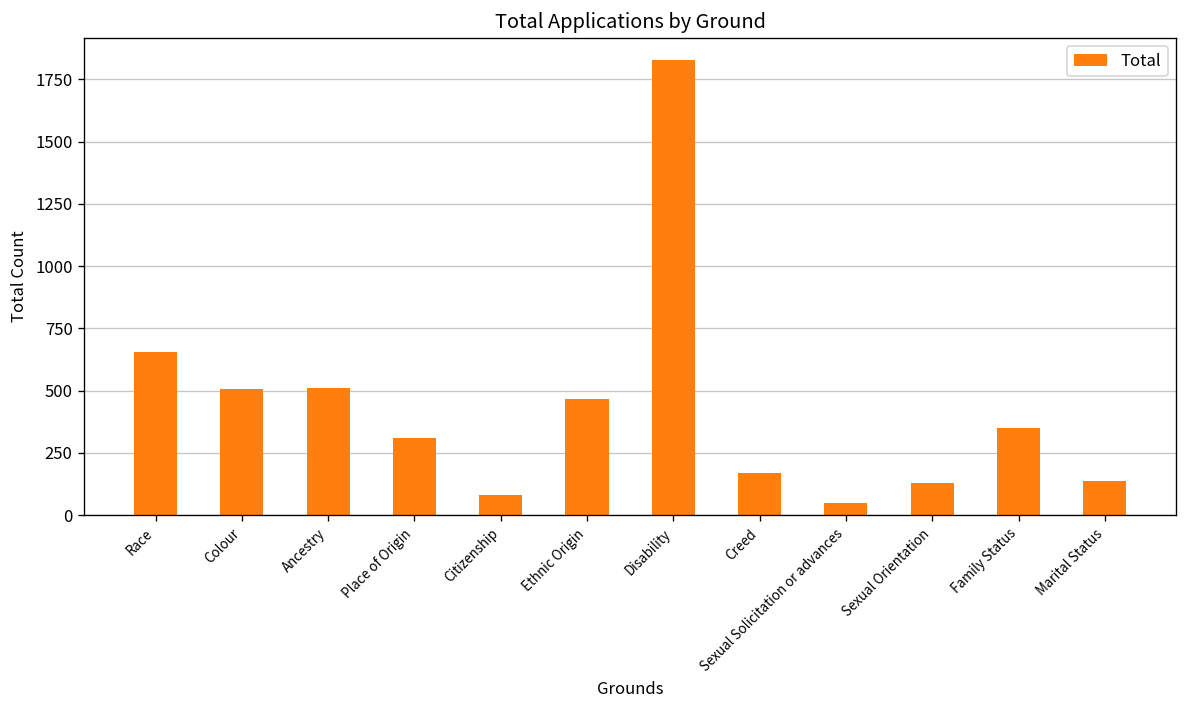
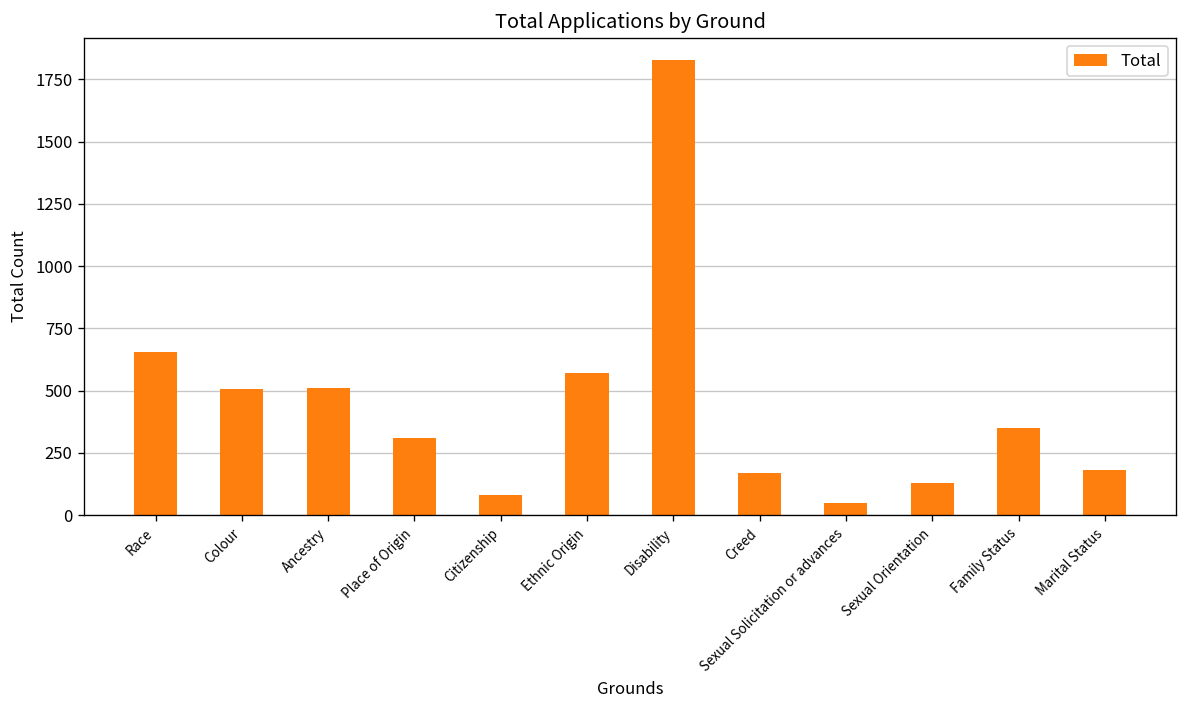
Ethnic Origin: 470 -> 570
Marital Status: 140 -> 180
